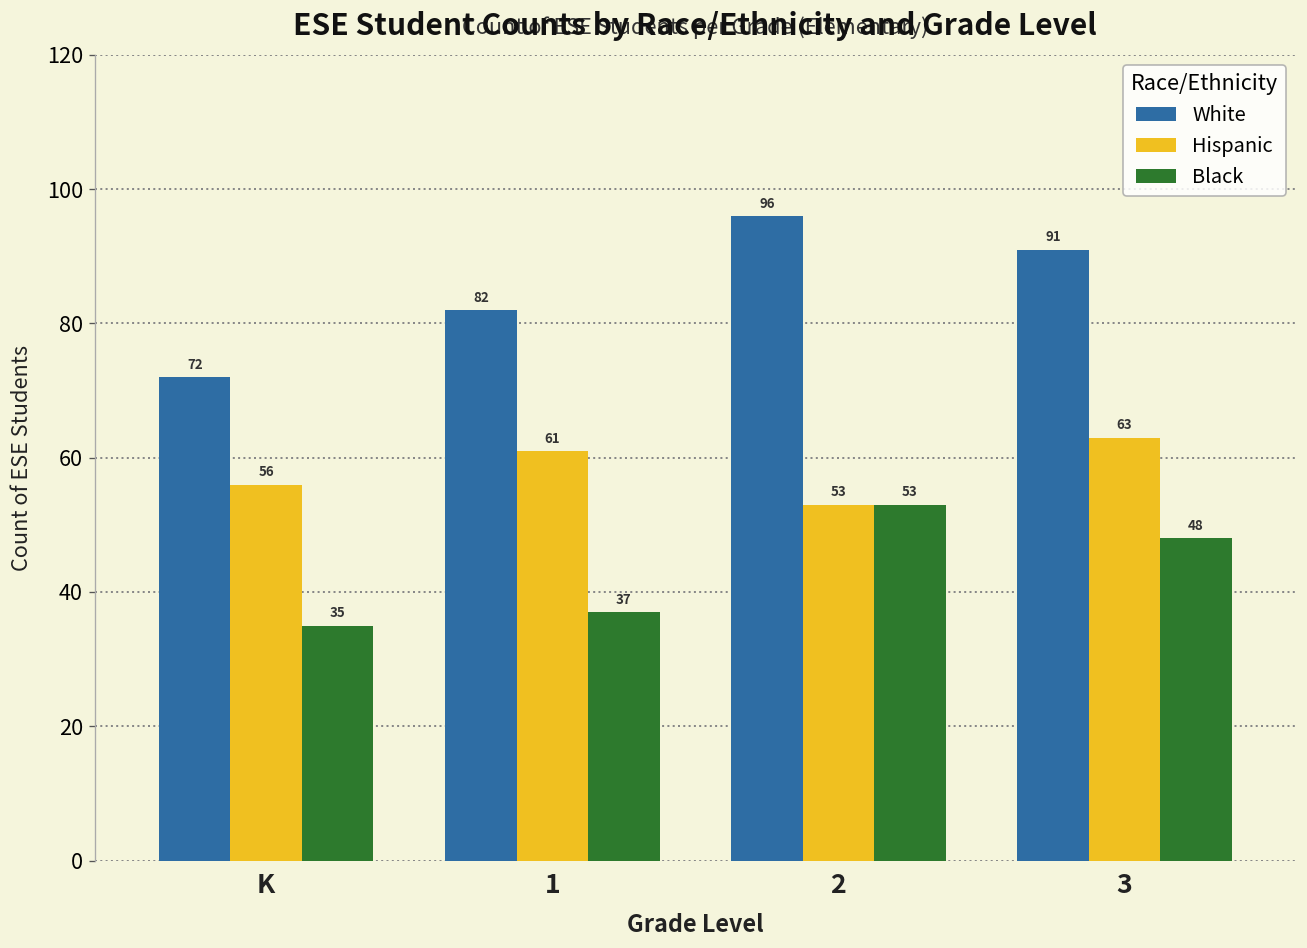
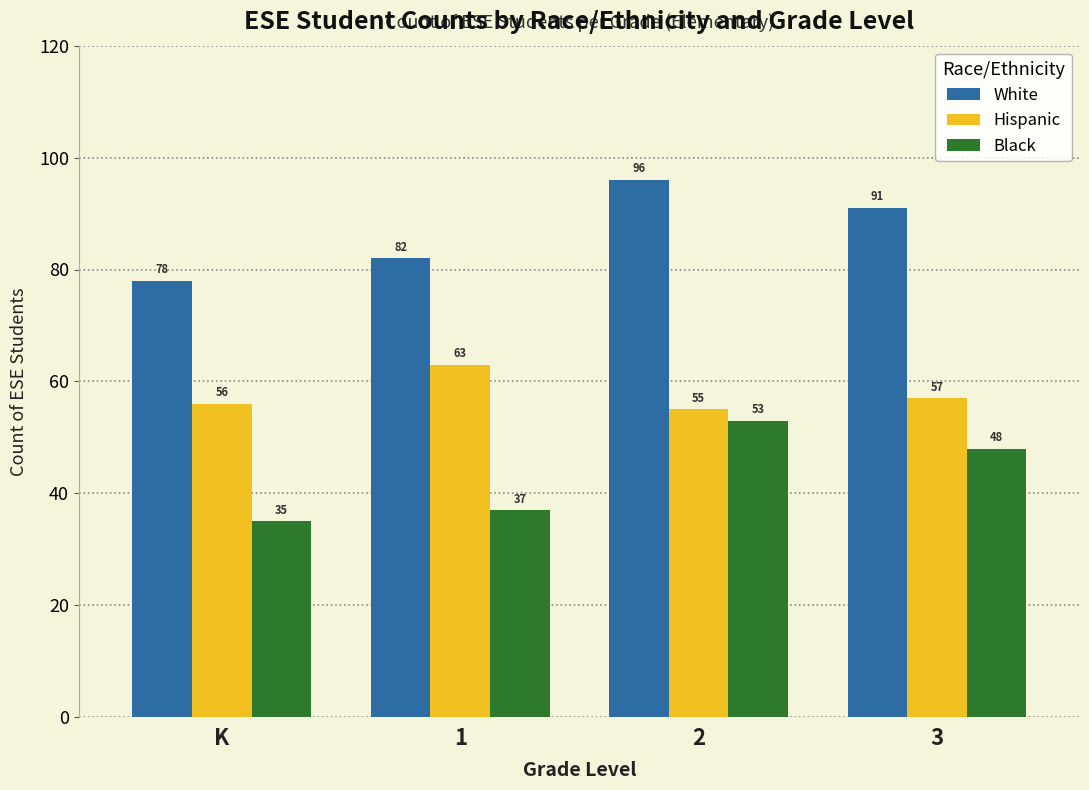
White, K: 72 -> 78
Hispanic, 1: 61 -> 63
Hispanic, 2: 53 -> 55
Hispanic, 3: 63 -> 57
